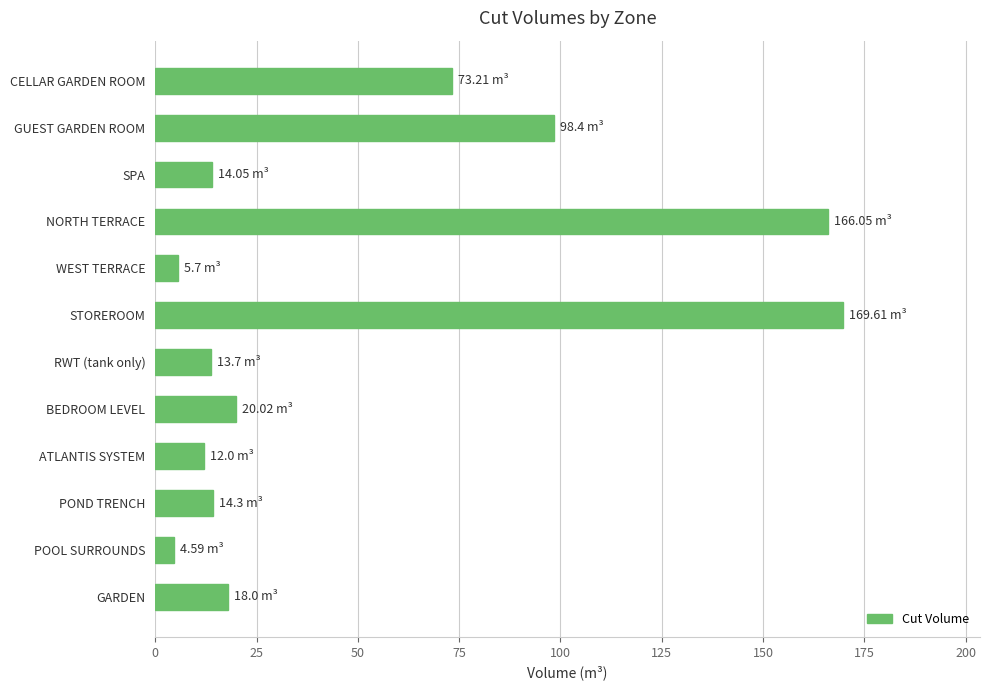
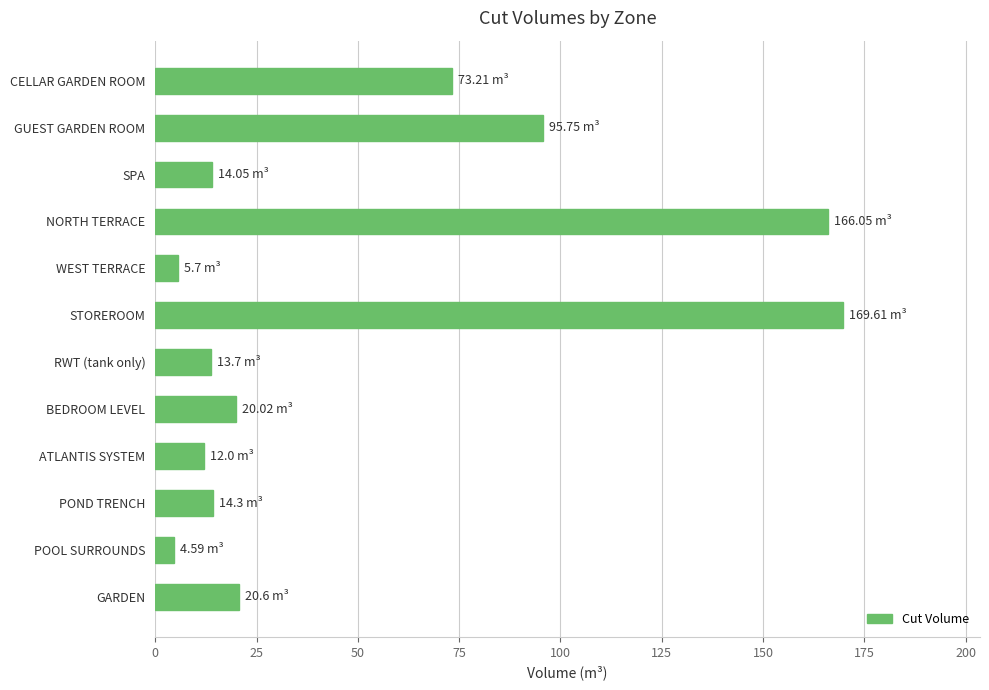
GUEST GARDEN ROOM: 98.4 -> 95.75
GARDEN: 18.0 -> 20.6
